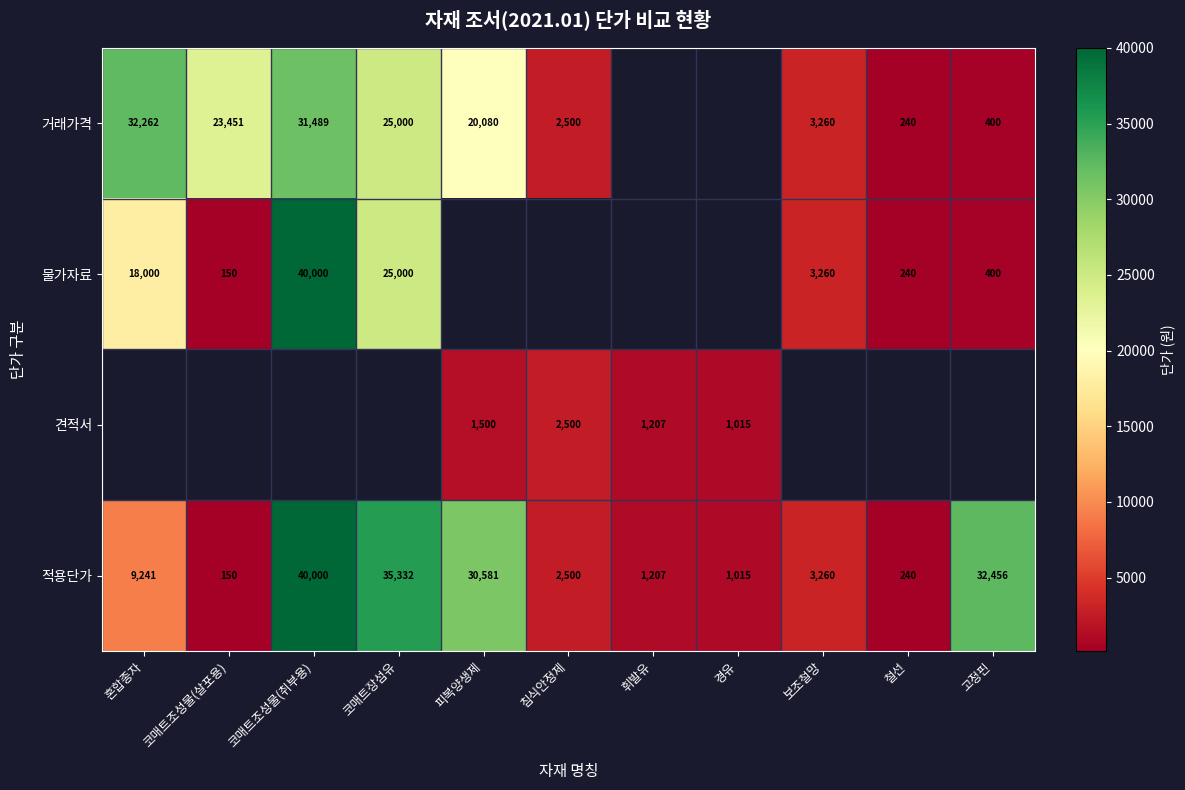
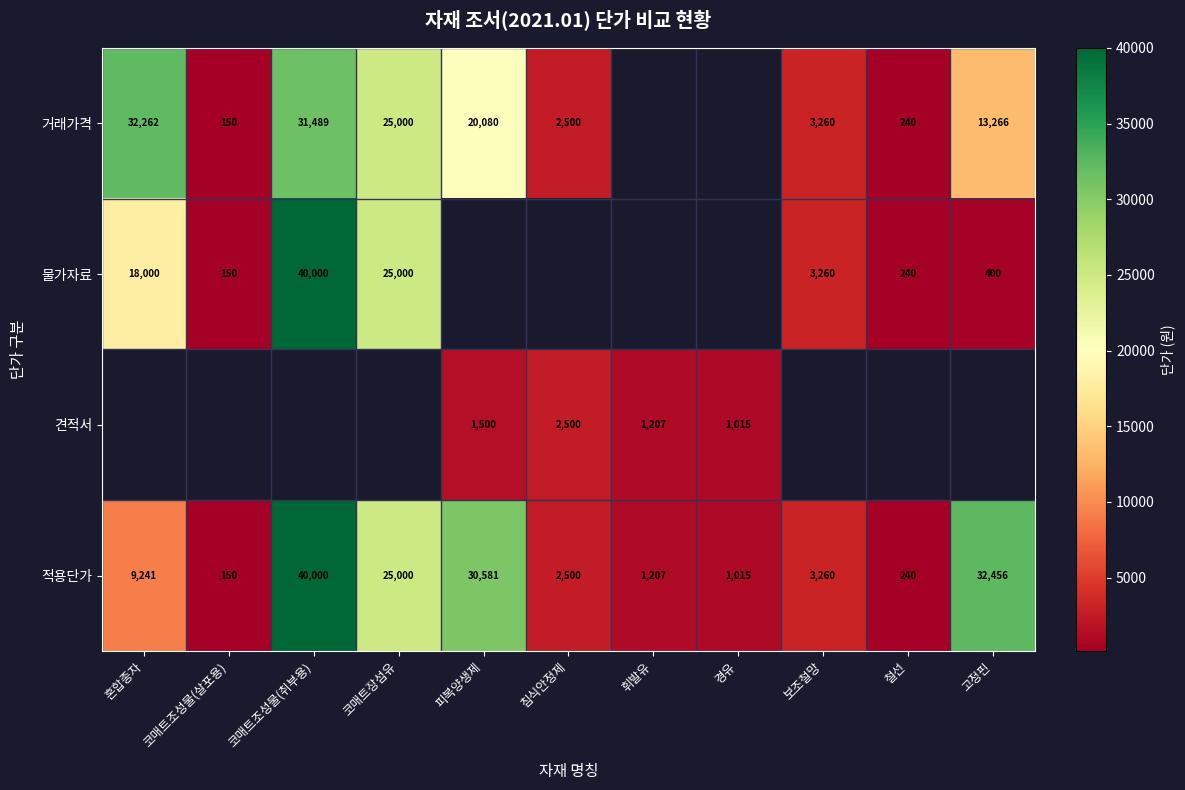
거래가격, 코매트조성물(살포용): 23,451 -> 150
거래가격, 고정핀: 400 -> 13,266
적용단가, 코매트장섬유: 35,332 -> 25,000
